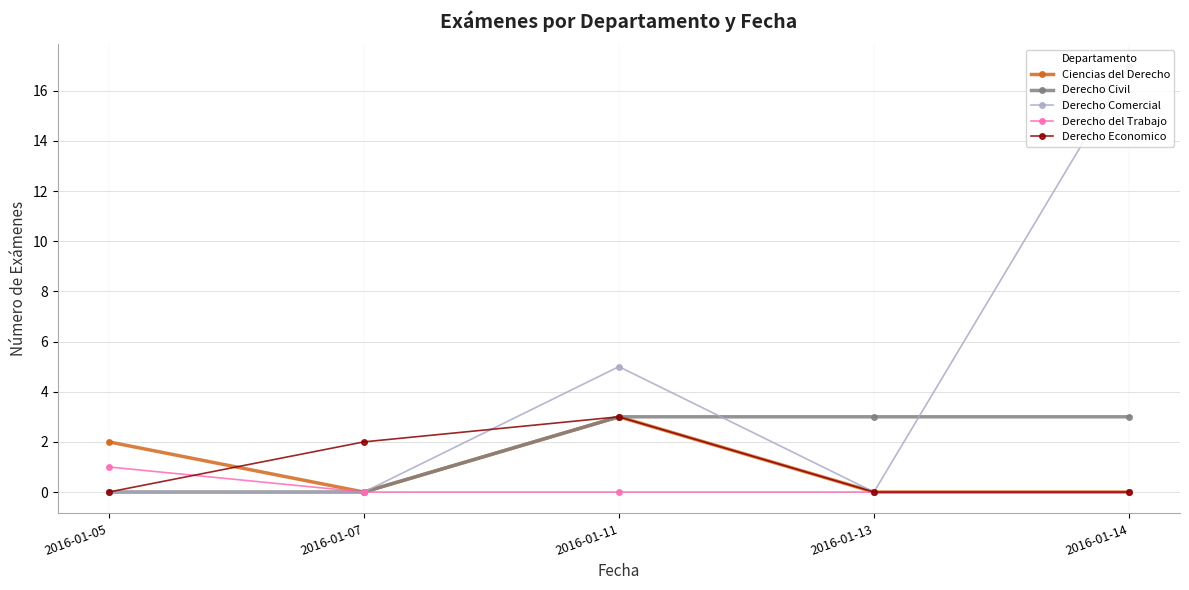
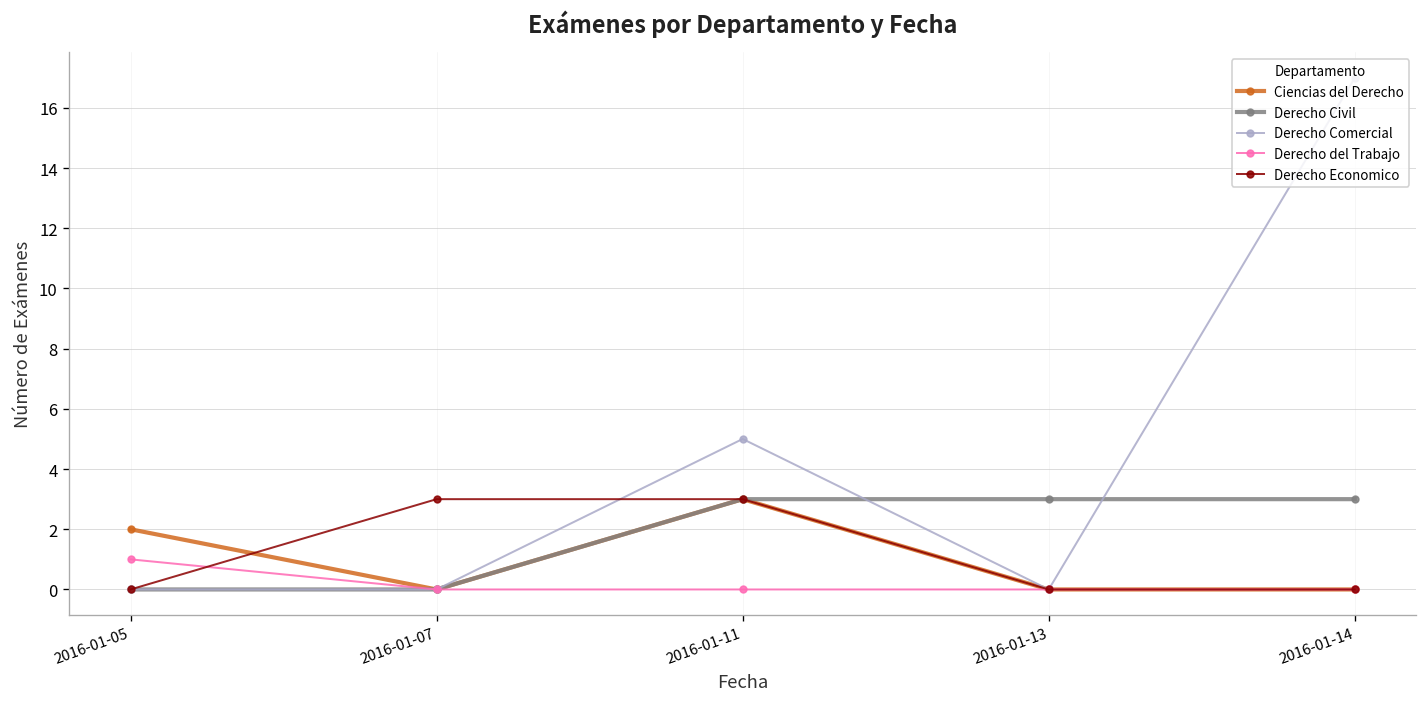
Derecho Economico, 2016-01-07: 2 -> 3
